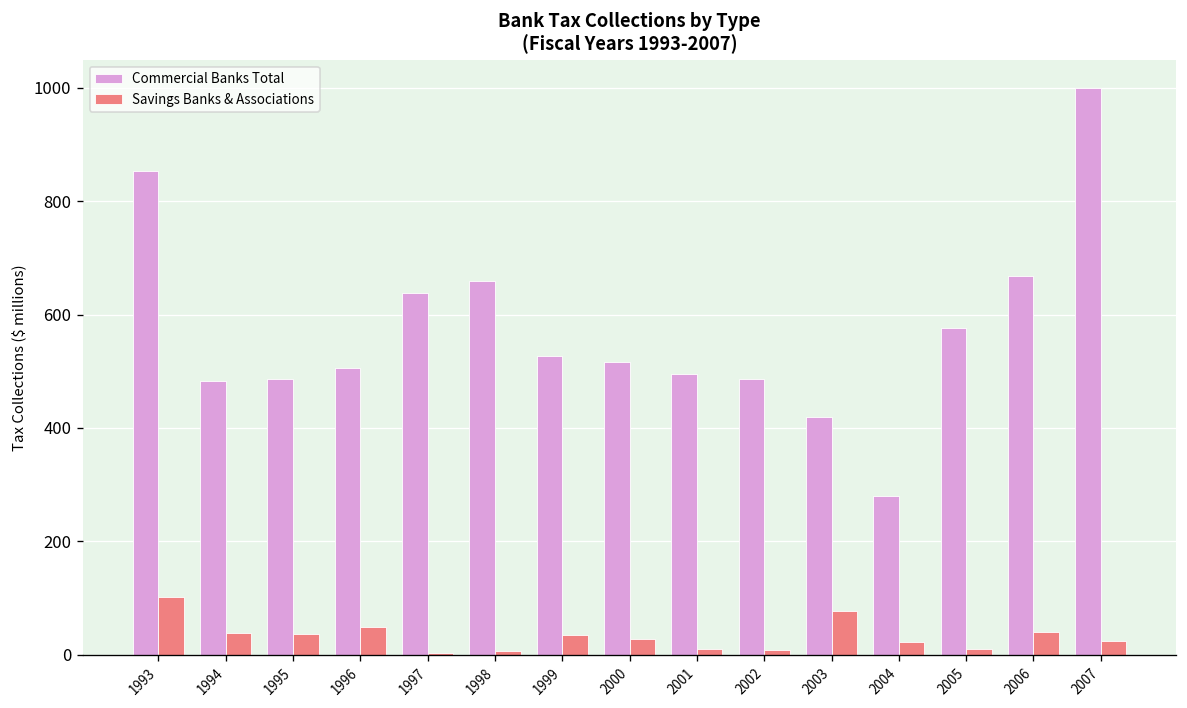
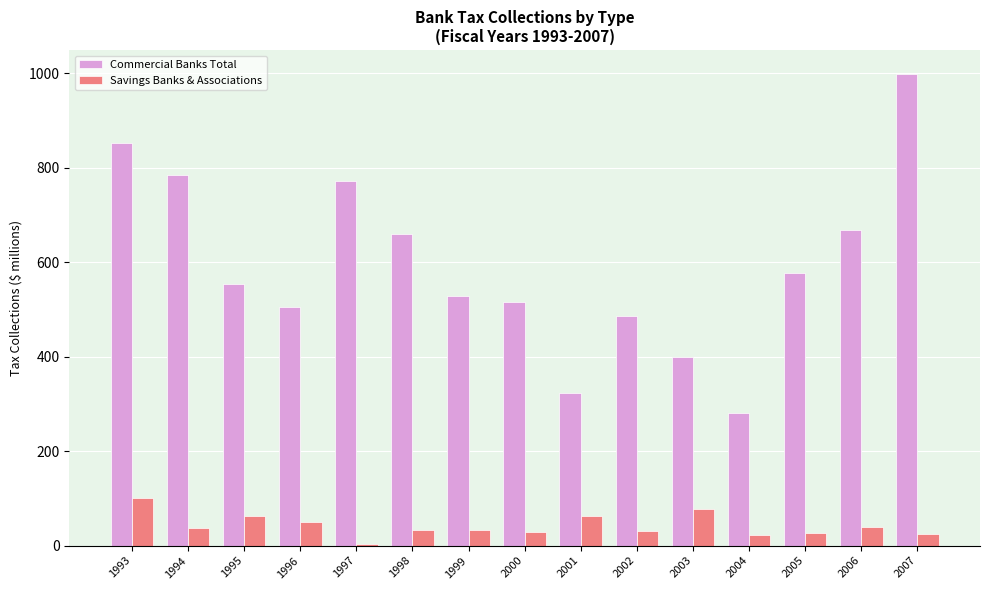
Commercial Banks Total, 1994: 480 -> 780
Commercial Banks Total, 1995: 490 -> 550
Savings Banks & Associations, 1995: 40 -> 60
Commercial Banks Total, 1997: 640 -> 770
Savings Banks & Associations, 1998: 10 -> 30
Commercial Banks Total, 2001: 500 -> 320
Savings Banks & Associations, 2001: 10 -> 60
Savings Banks & Associations, 2002: 10 -> 30
Commercial Banks Total, 2003: 420 -> 400
Savings Banks & Associations, 2005: 10 -> 30
